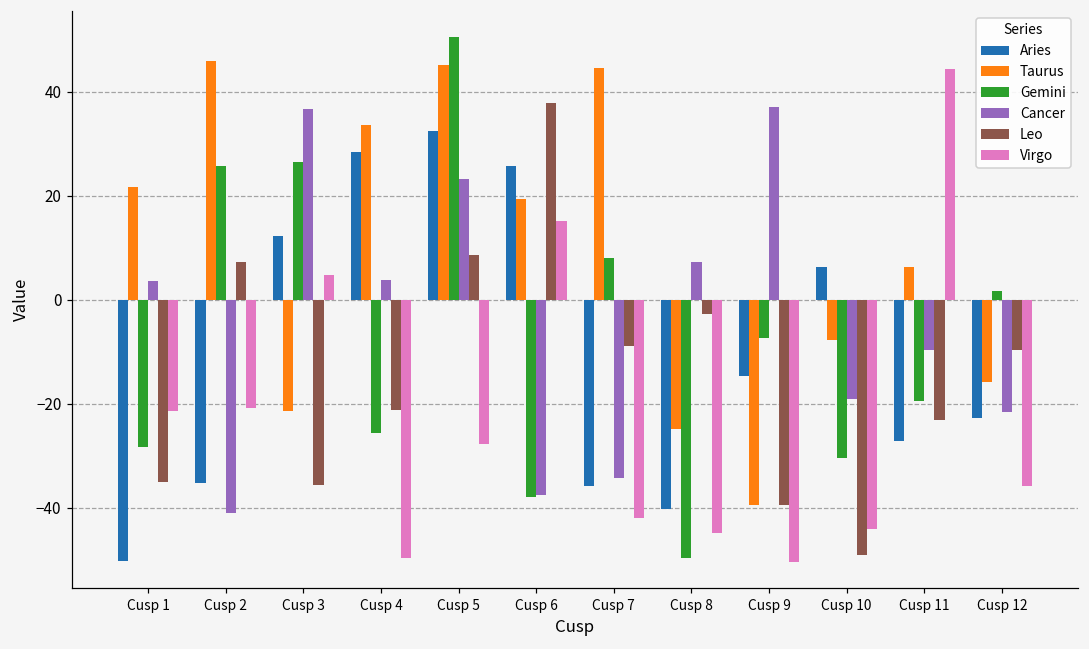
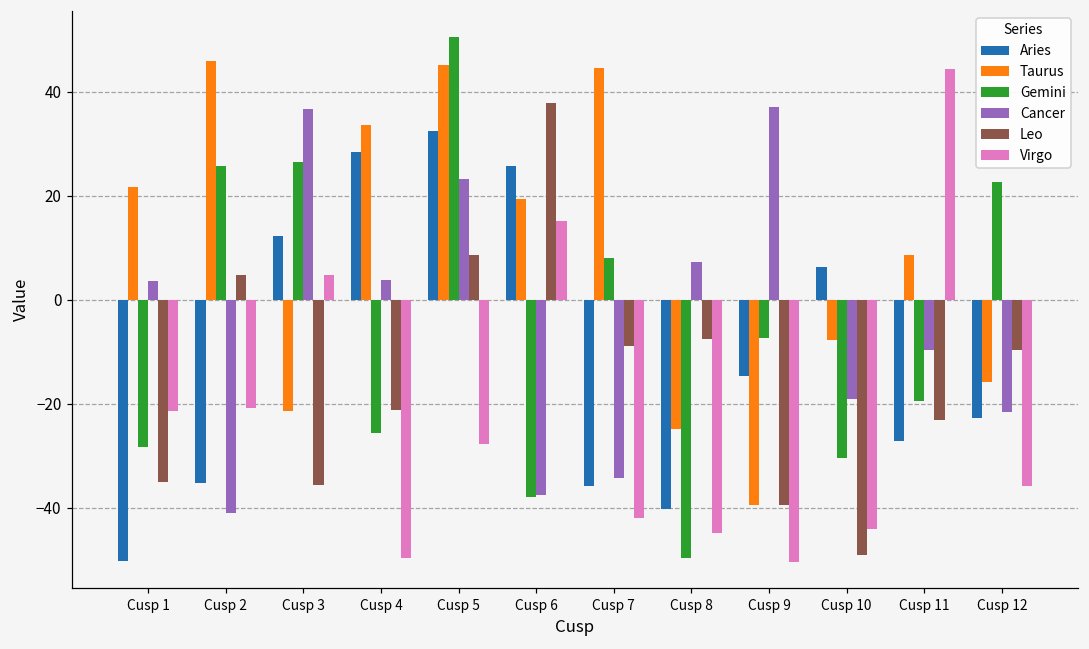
Leo, Cusp 2: 7 -> 5
Leo, Cusp 8: -3 -> -8
Taurus, Cusp 11: 6 -> 9
Gemini, Cusp 12: 2 -> 23
